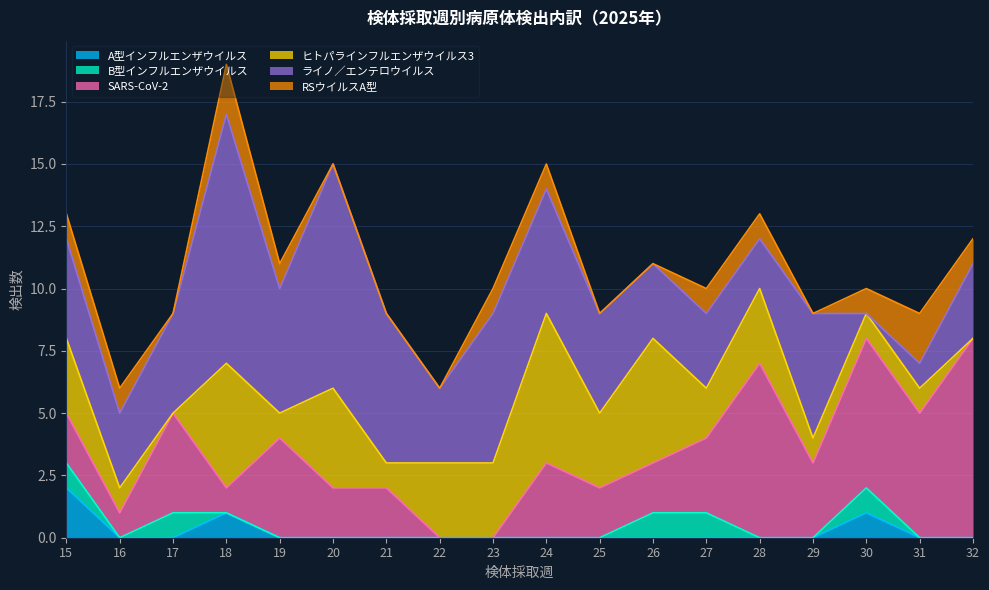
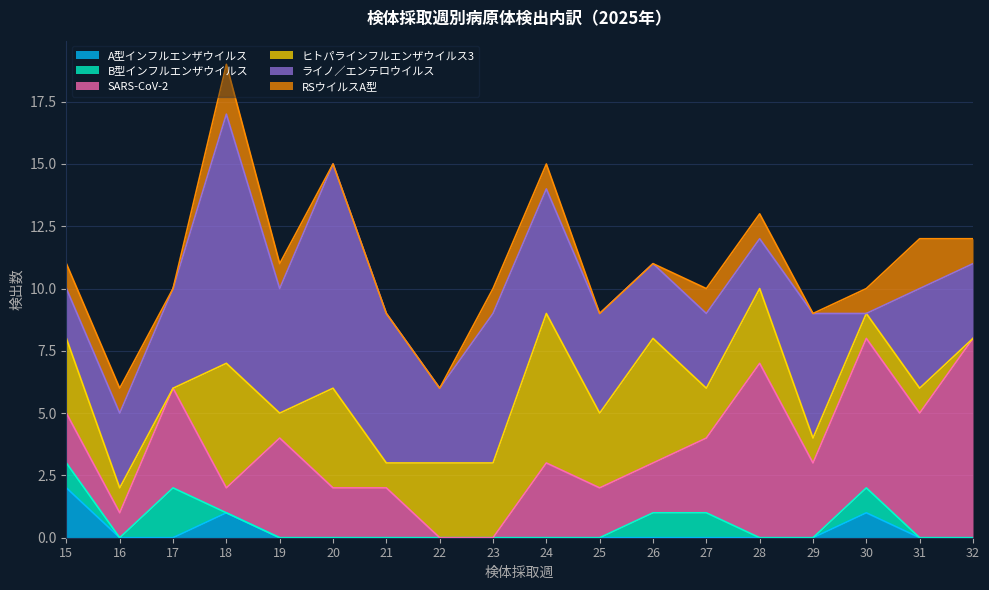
ライノ／エンテロウイルス, 15: 4 -> 2
B型インフルエンザウイルス, 17: 1 -> 2
ライノ／エンテロウイルス, 31: 1 -> 4
